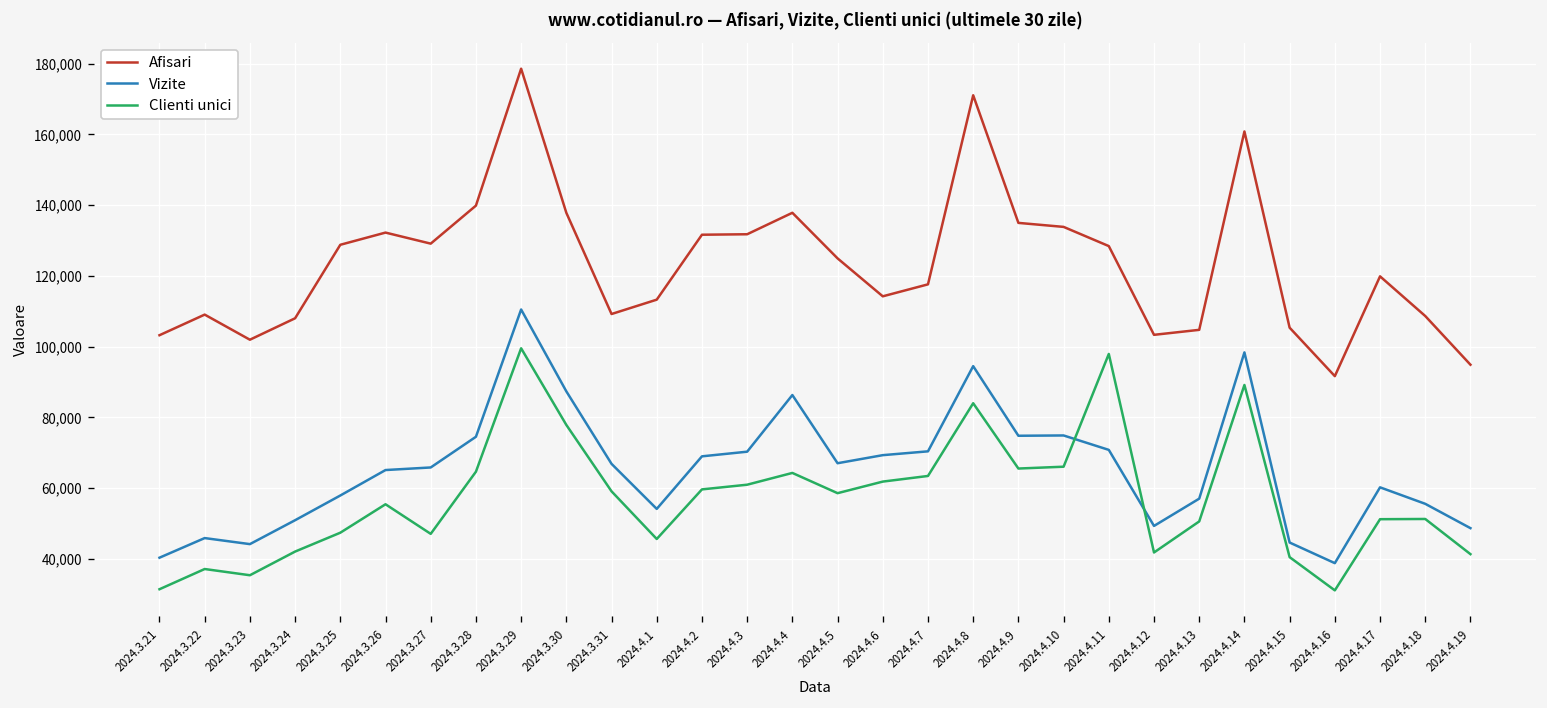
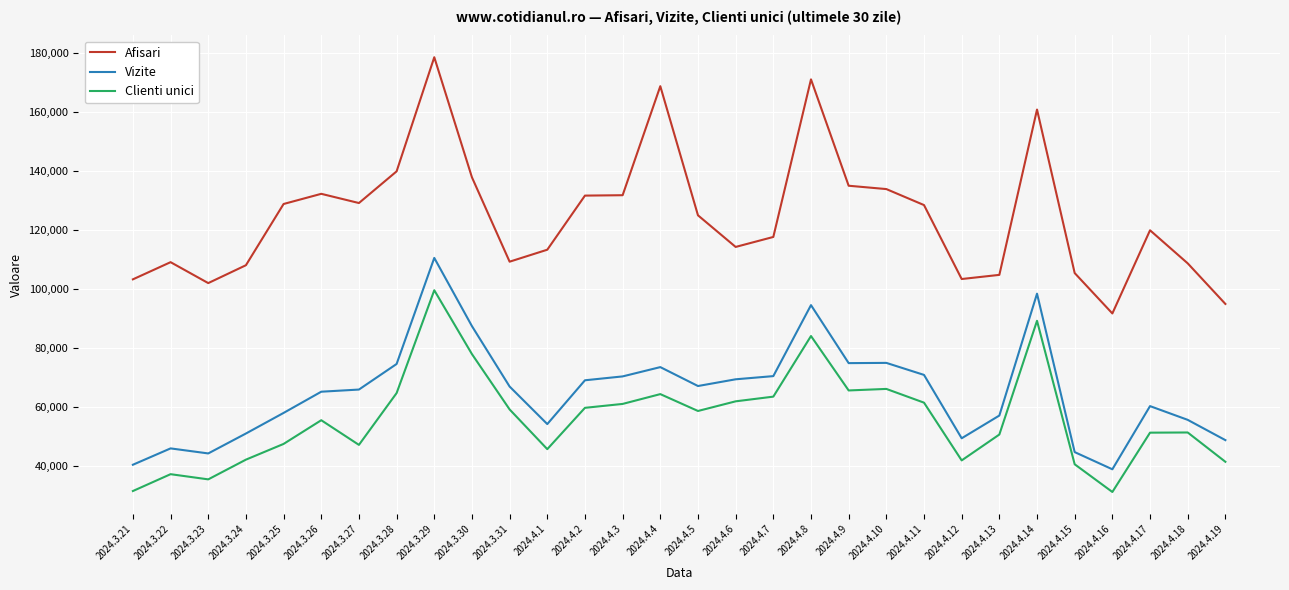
Afisari, 2024.4.4: 138,000 -> 169,000
Vizite, 2024.4.4: 86,000 -> 73,000
Clienti unici, 2024.4.11: 98,000 -> 61,000
